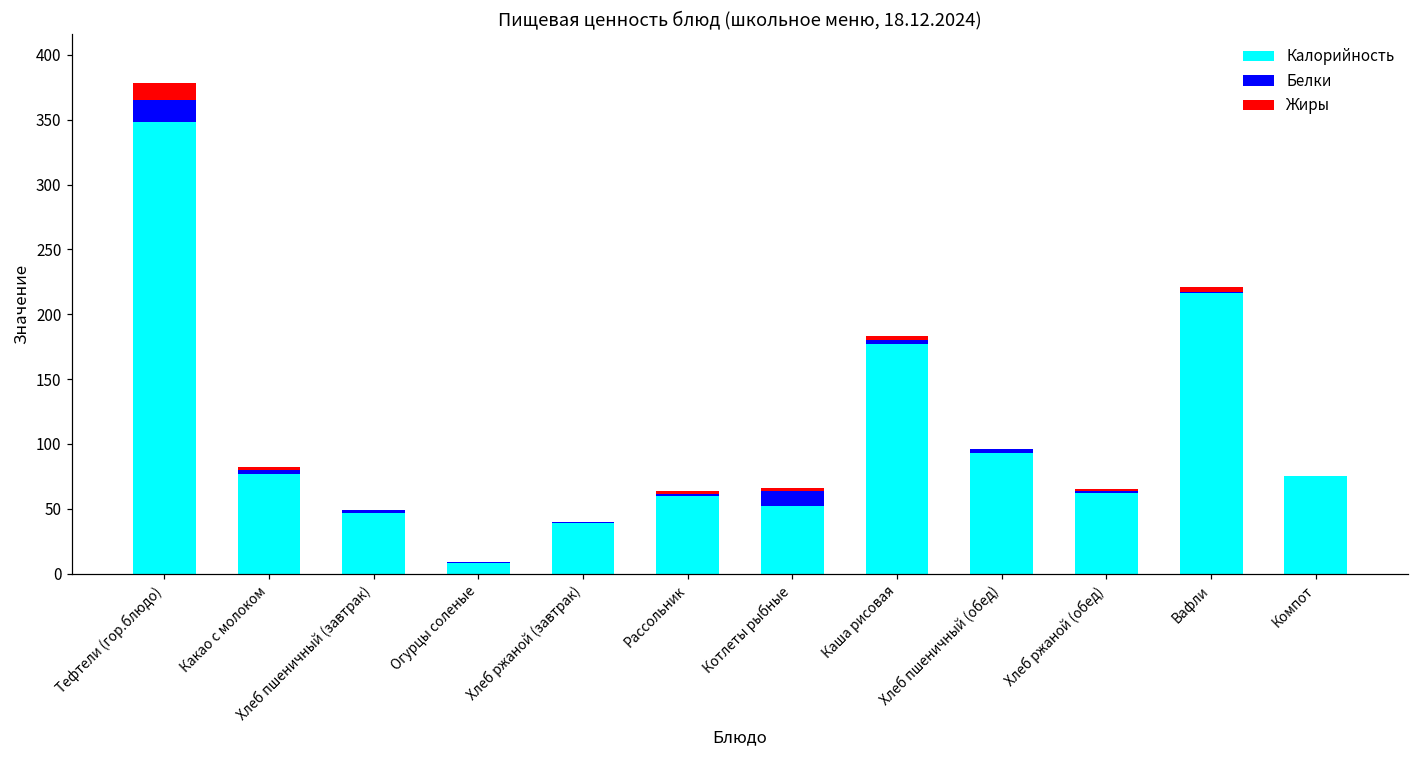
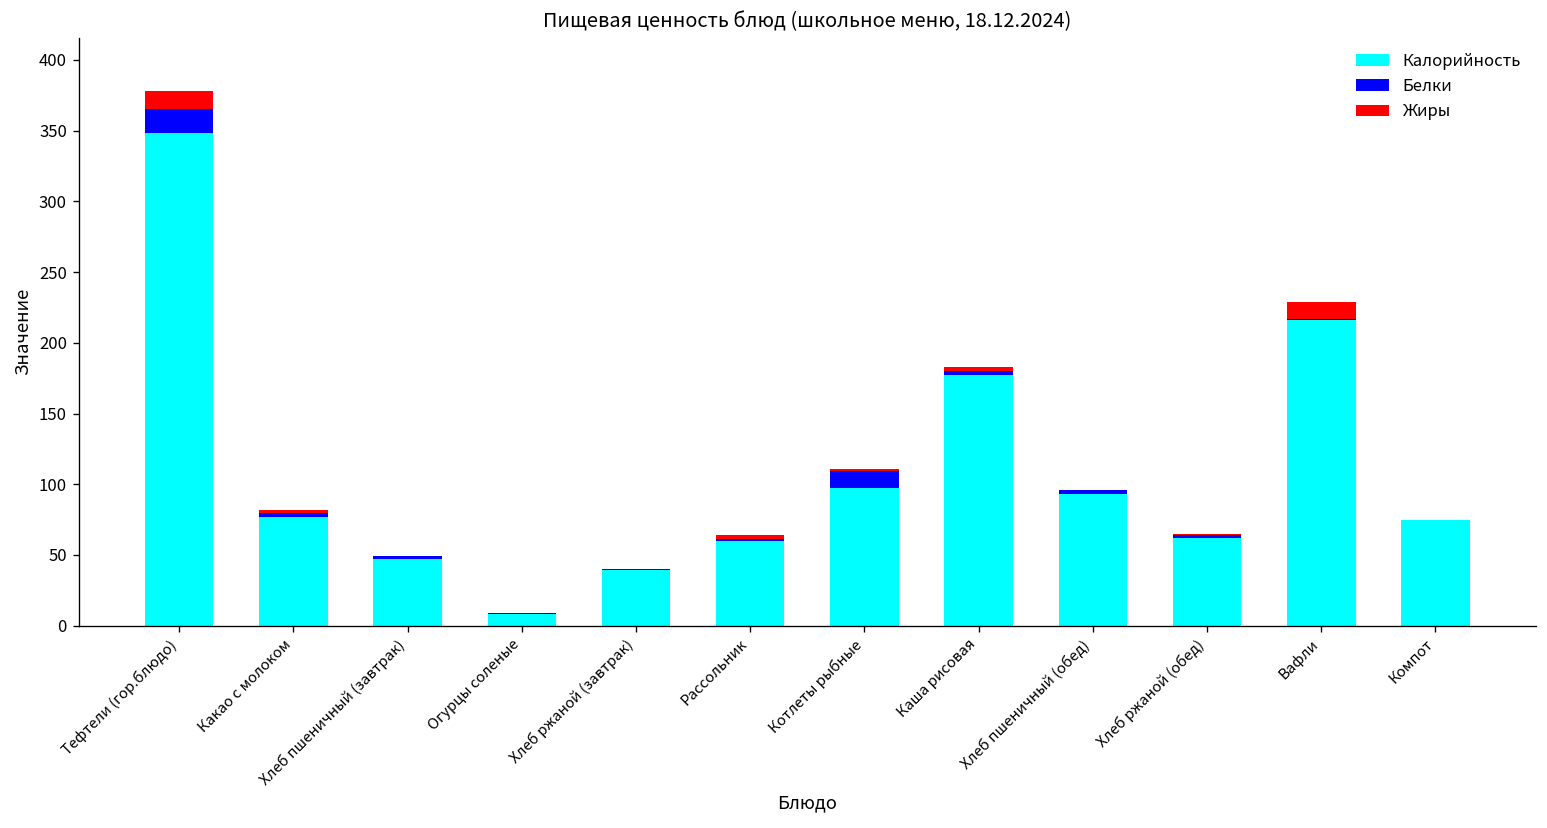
Калорийность, Котлеты рыбные: 52 -> 97
Жиры, Вафли: 4 -> 12
